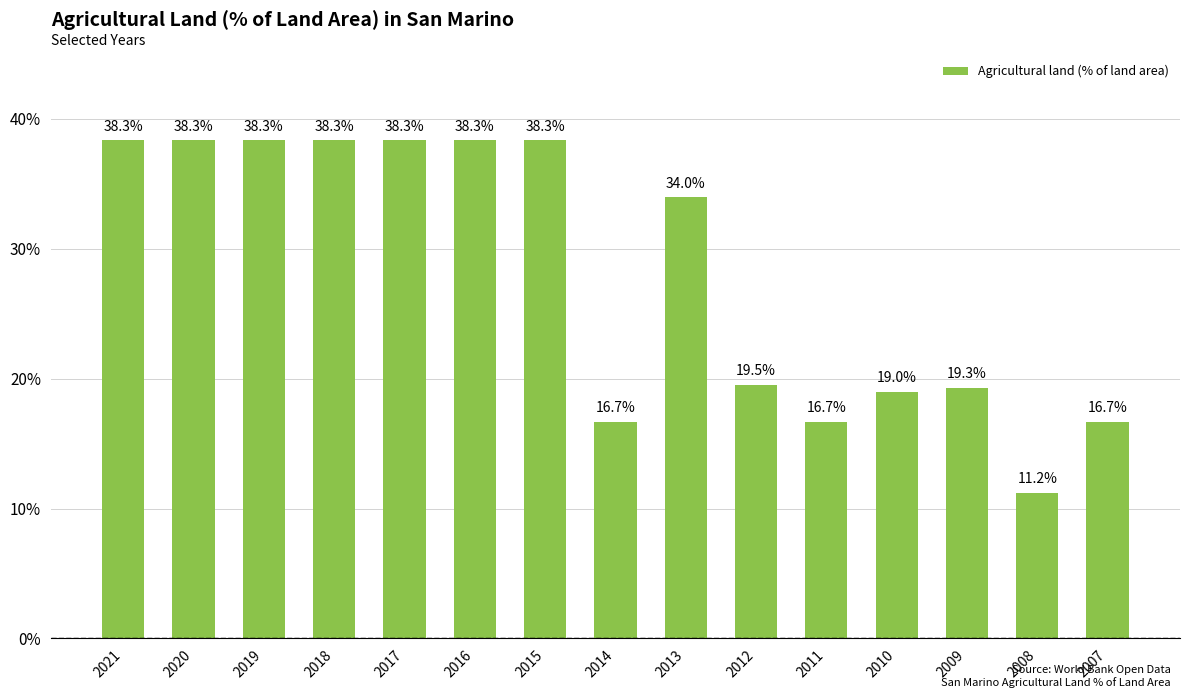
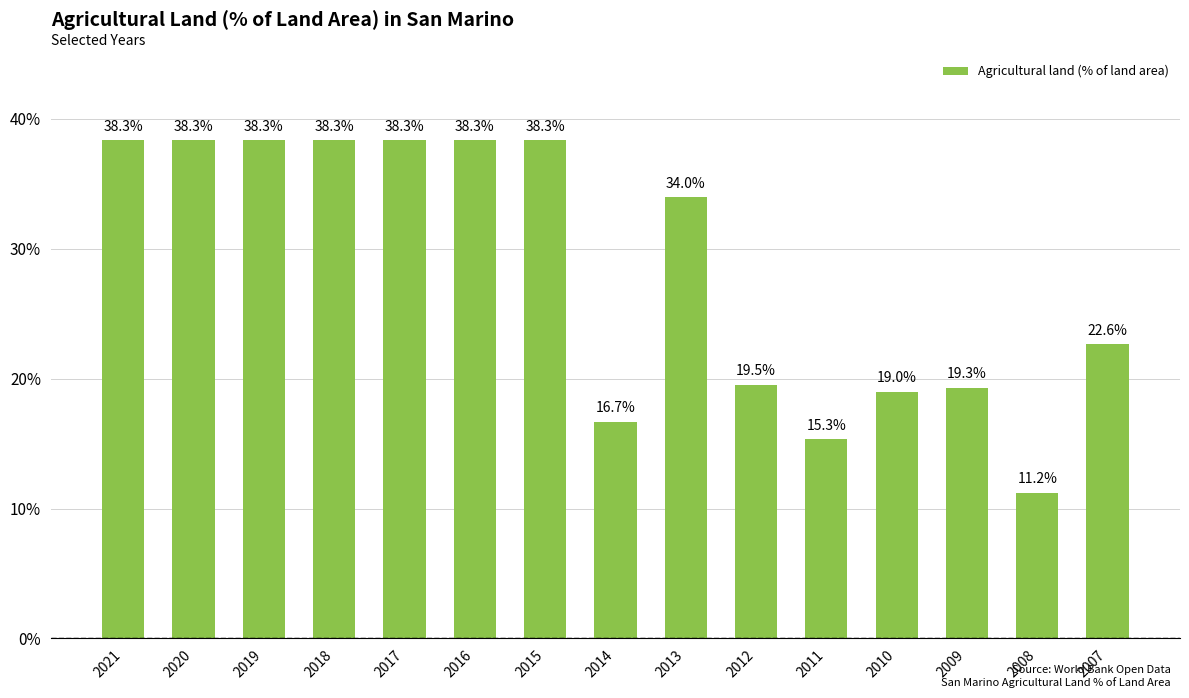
2011: 16.7% -> 15.3%
2007: 16.7% -> 22.6%
